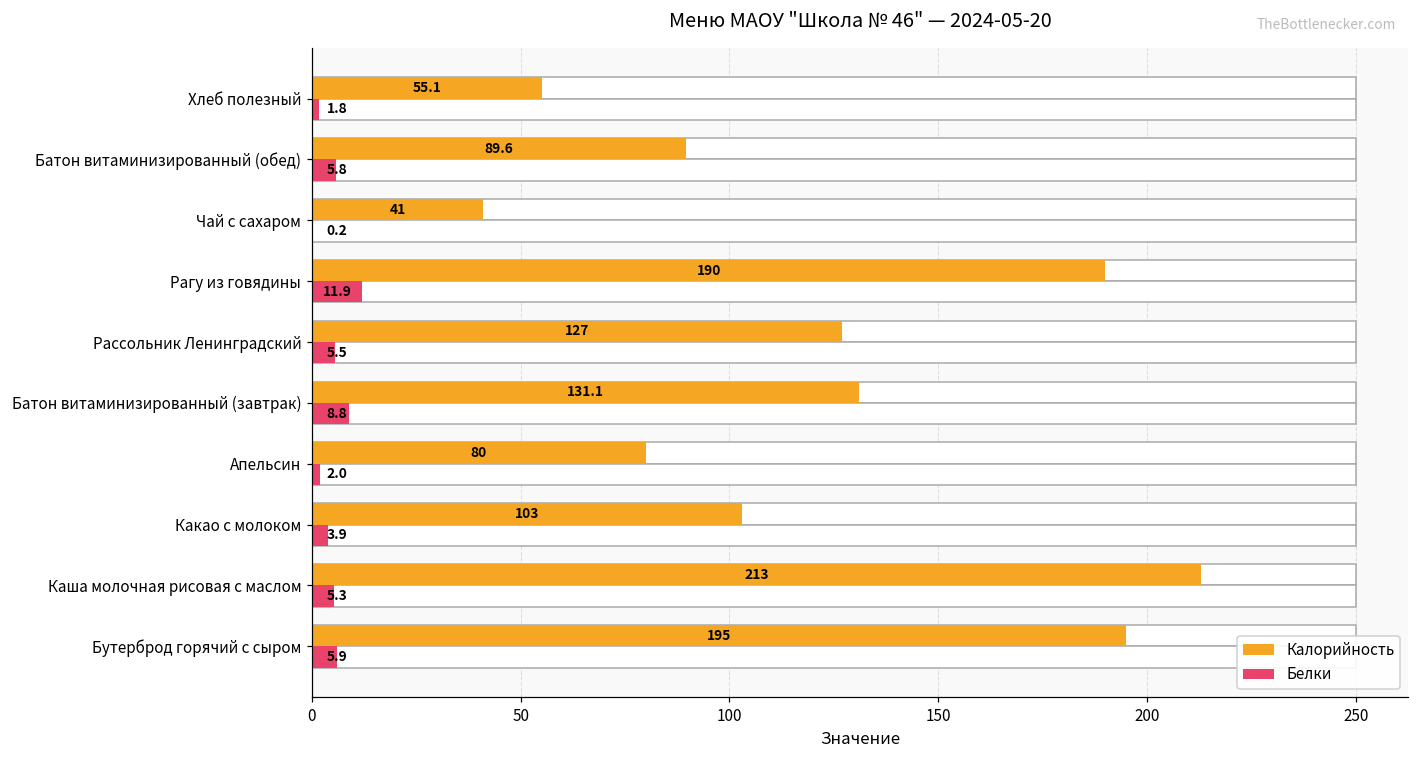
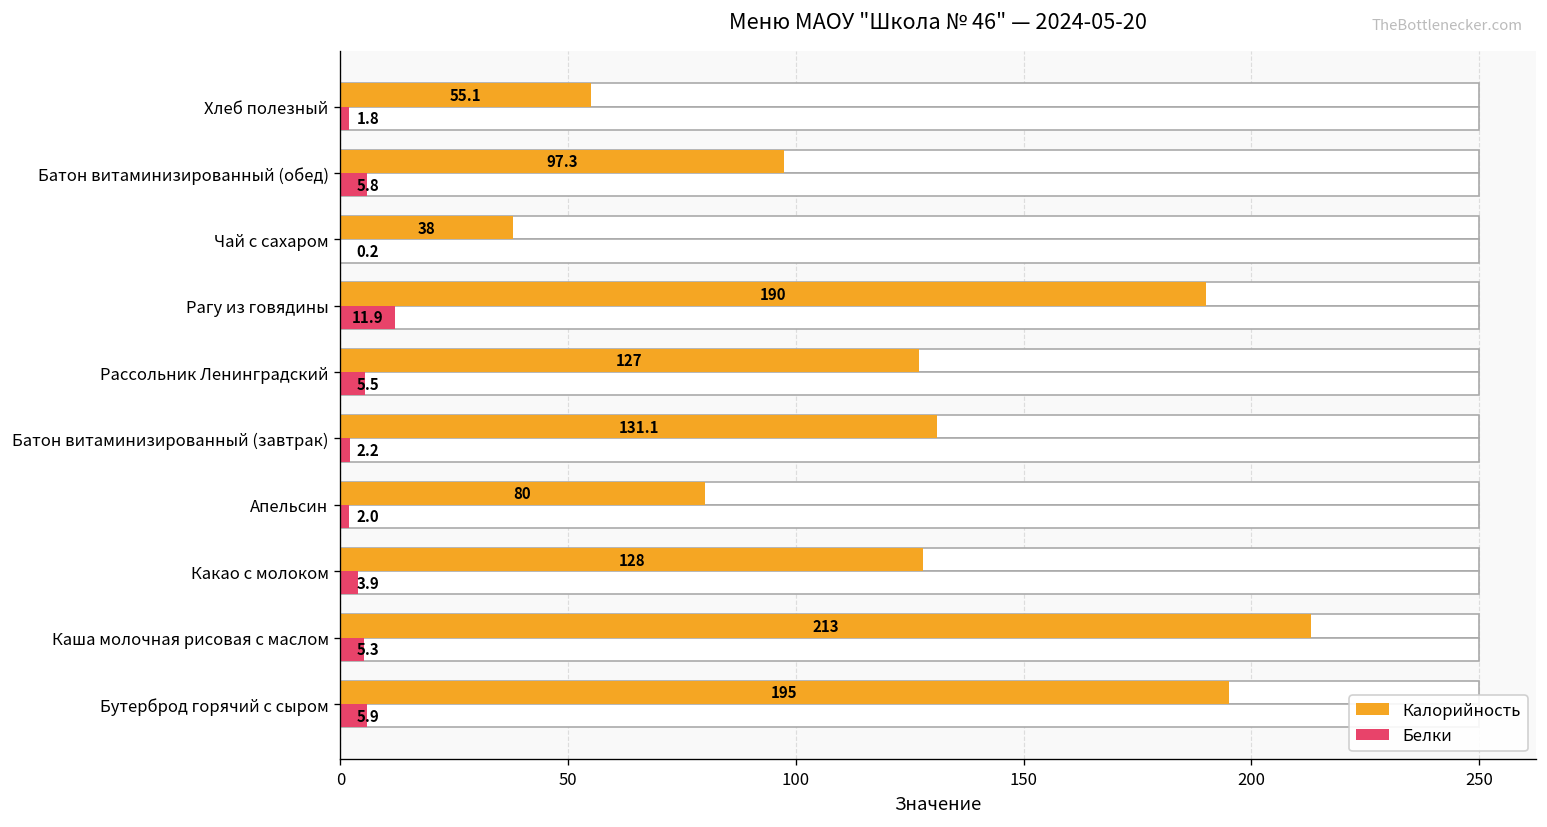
Калорийность, Батон витаминизированный (обед): 89.6 -> 97.3
Калорийность, Чай с сахаром: 41 -> 38
Белки, Батон витаминизированный (завтрак): 8.8 -> 2.2
Калорийность, Какао с молоком: 103 -> 128
